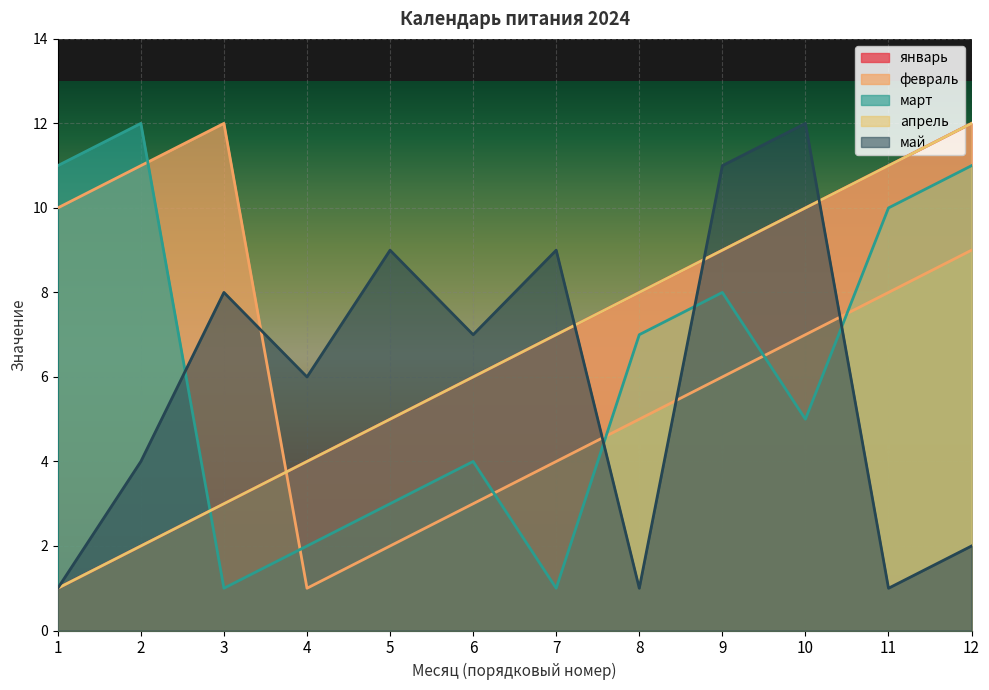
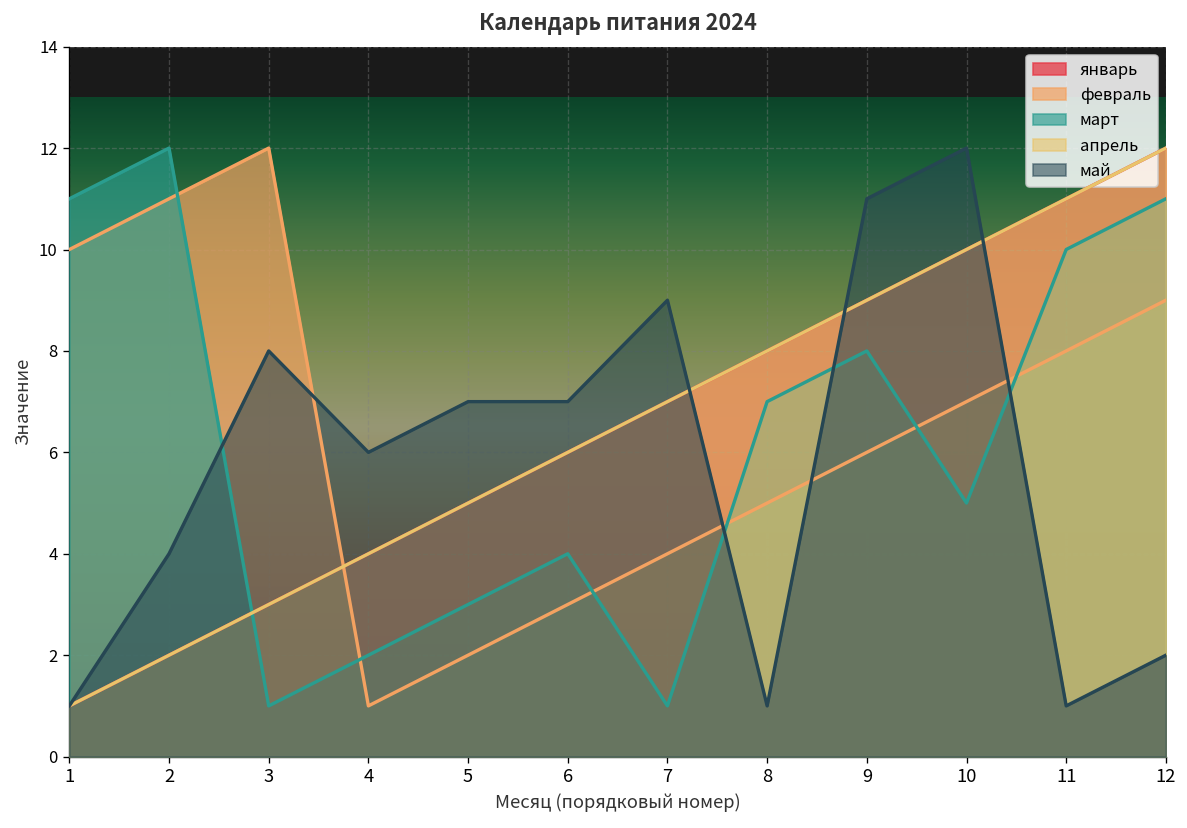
май, 5: 9 -> 7
